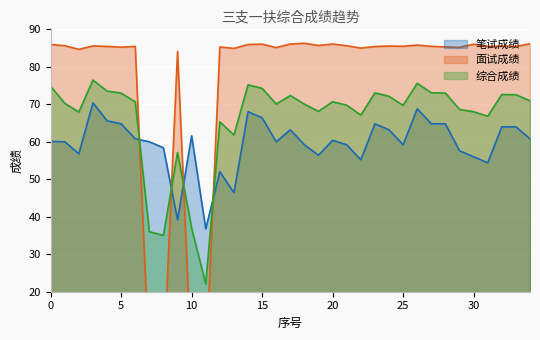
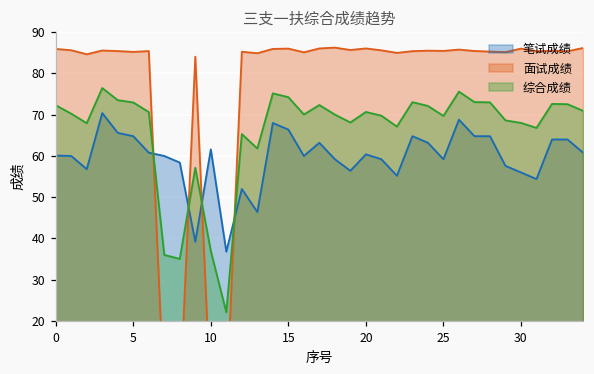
综合成绩, 0: 75 -> 72
